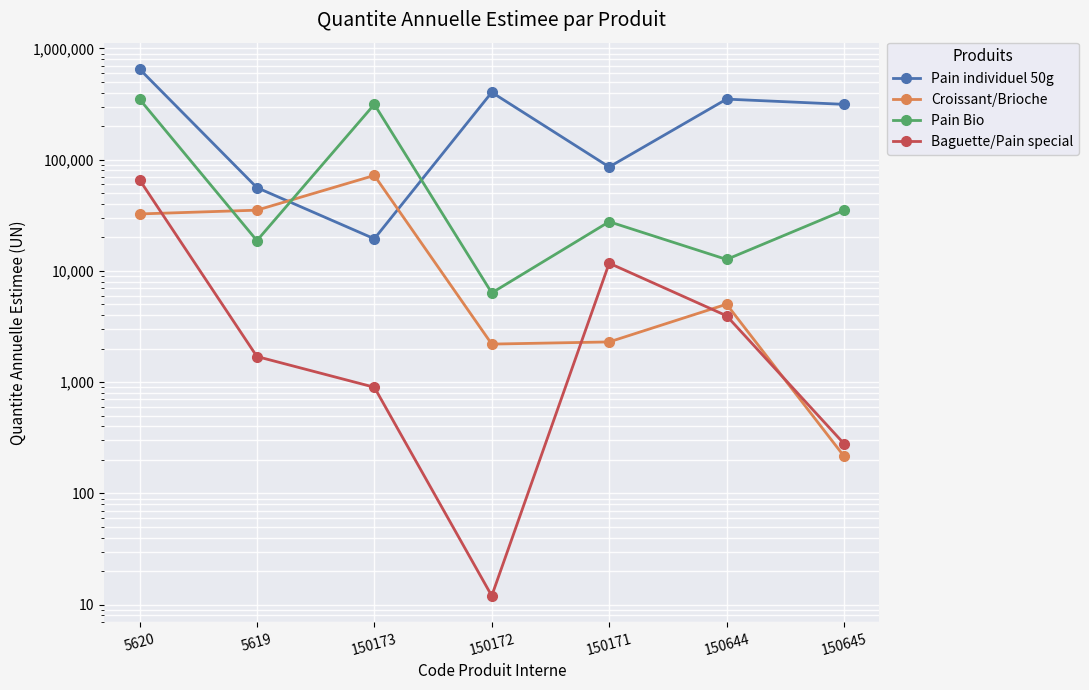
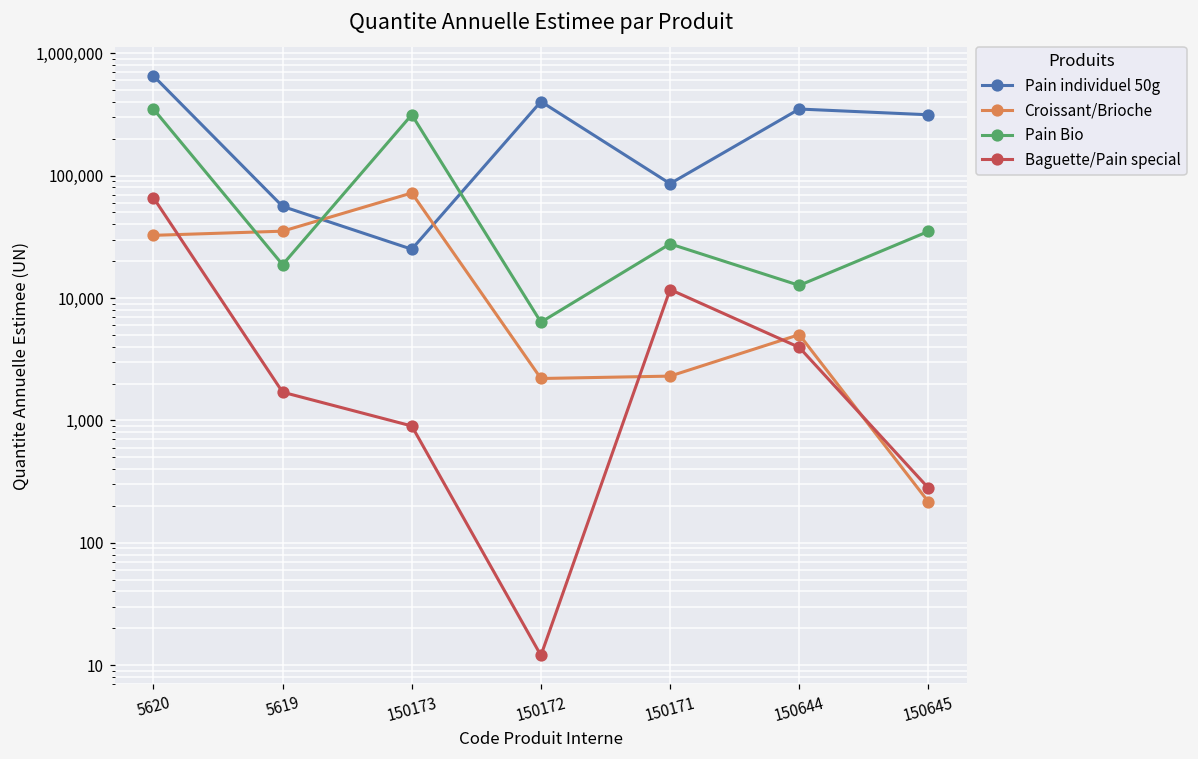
Pain individuel 50g, 150173: 19,000 -> 25,000
